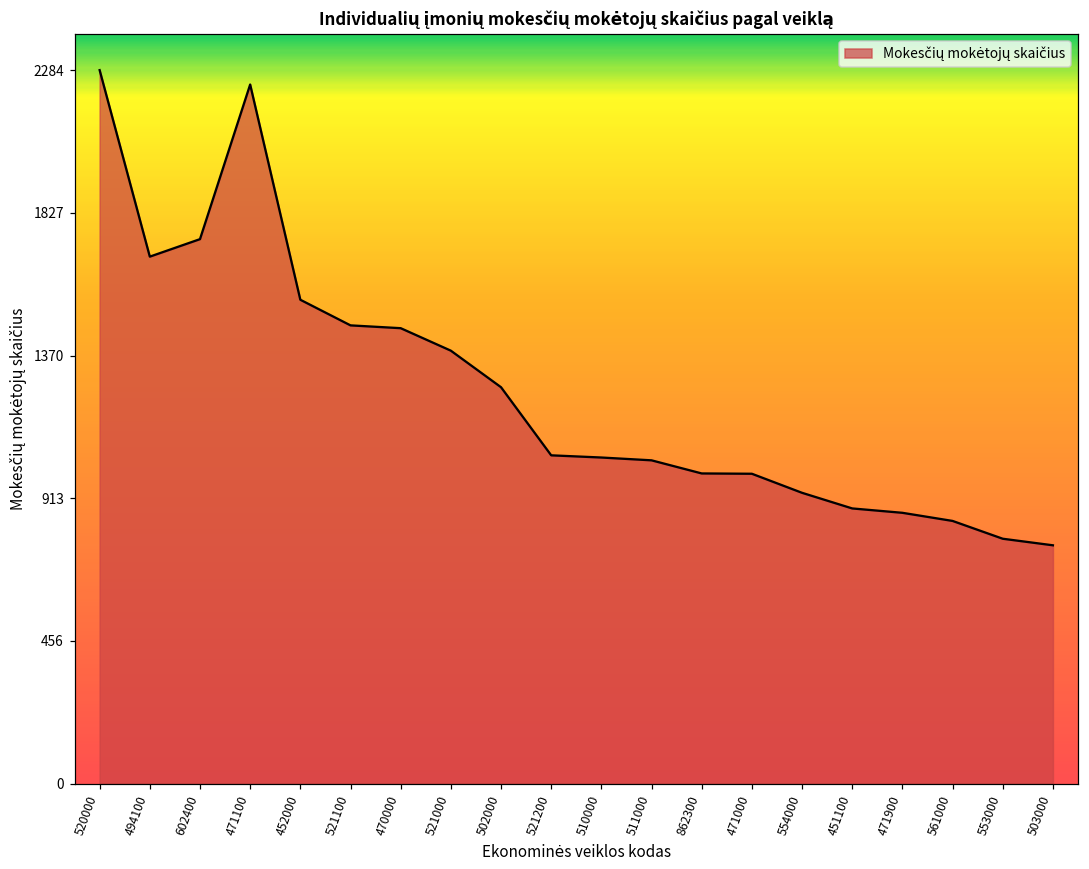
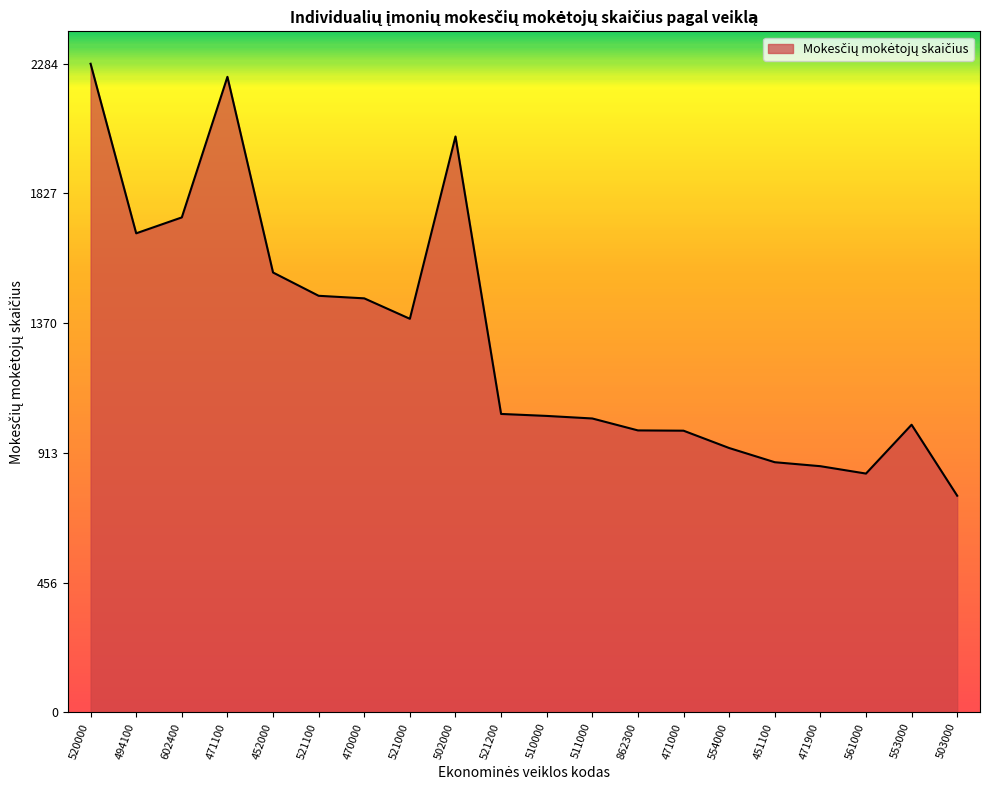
502000: 1270 -> 2030
553000: 780 -> 1010
